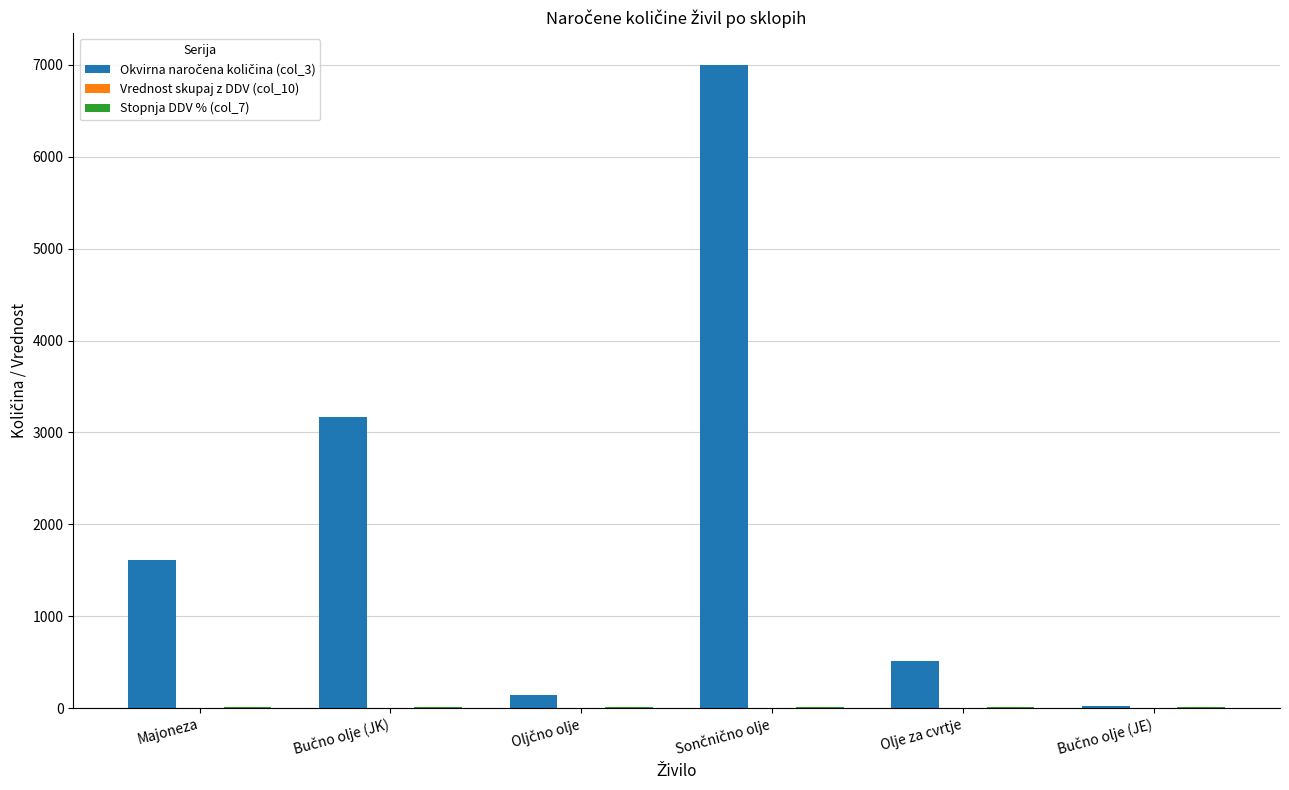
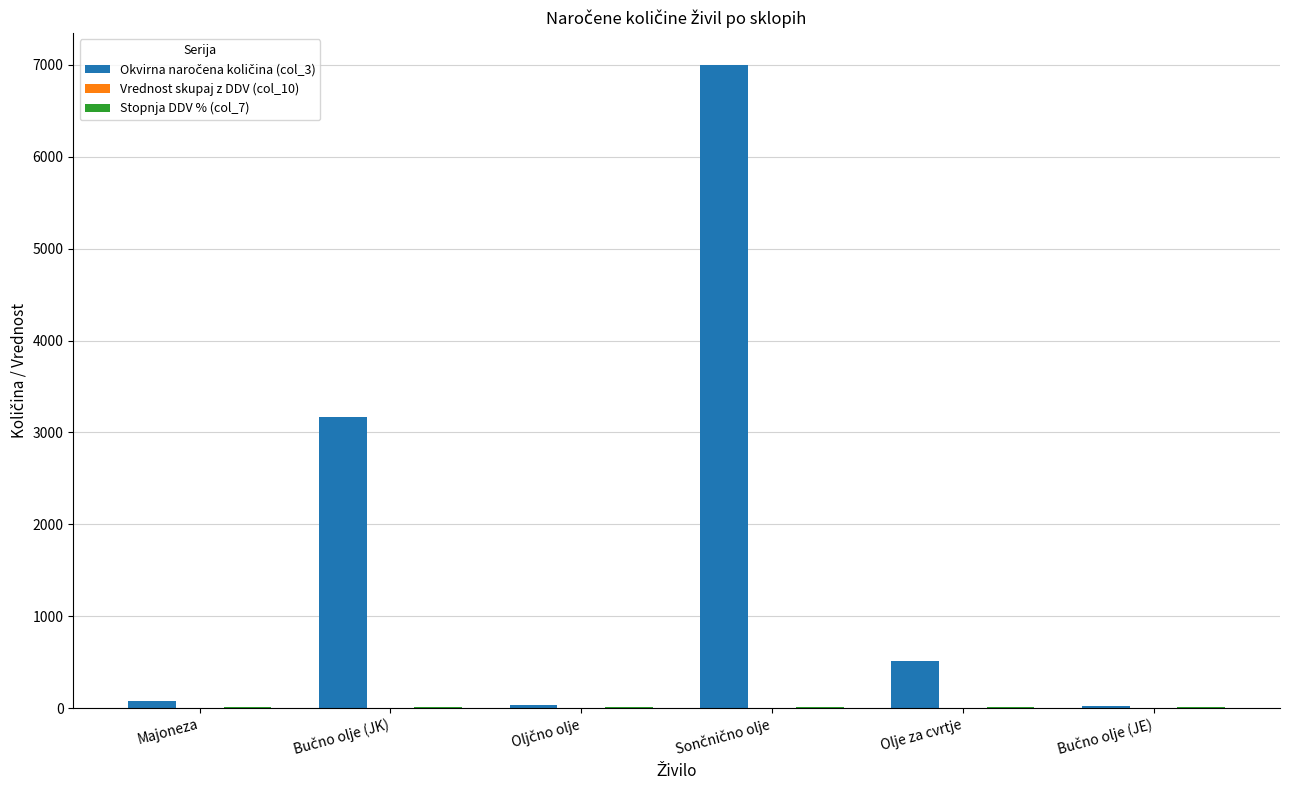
Okvirna naročena količina (col_3), Majoneza: 1600 -> 100
Okvirna naročena količina (col_3), Oljčno olje: 100 -> 0
